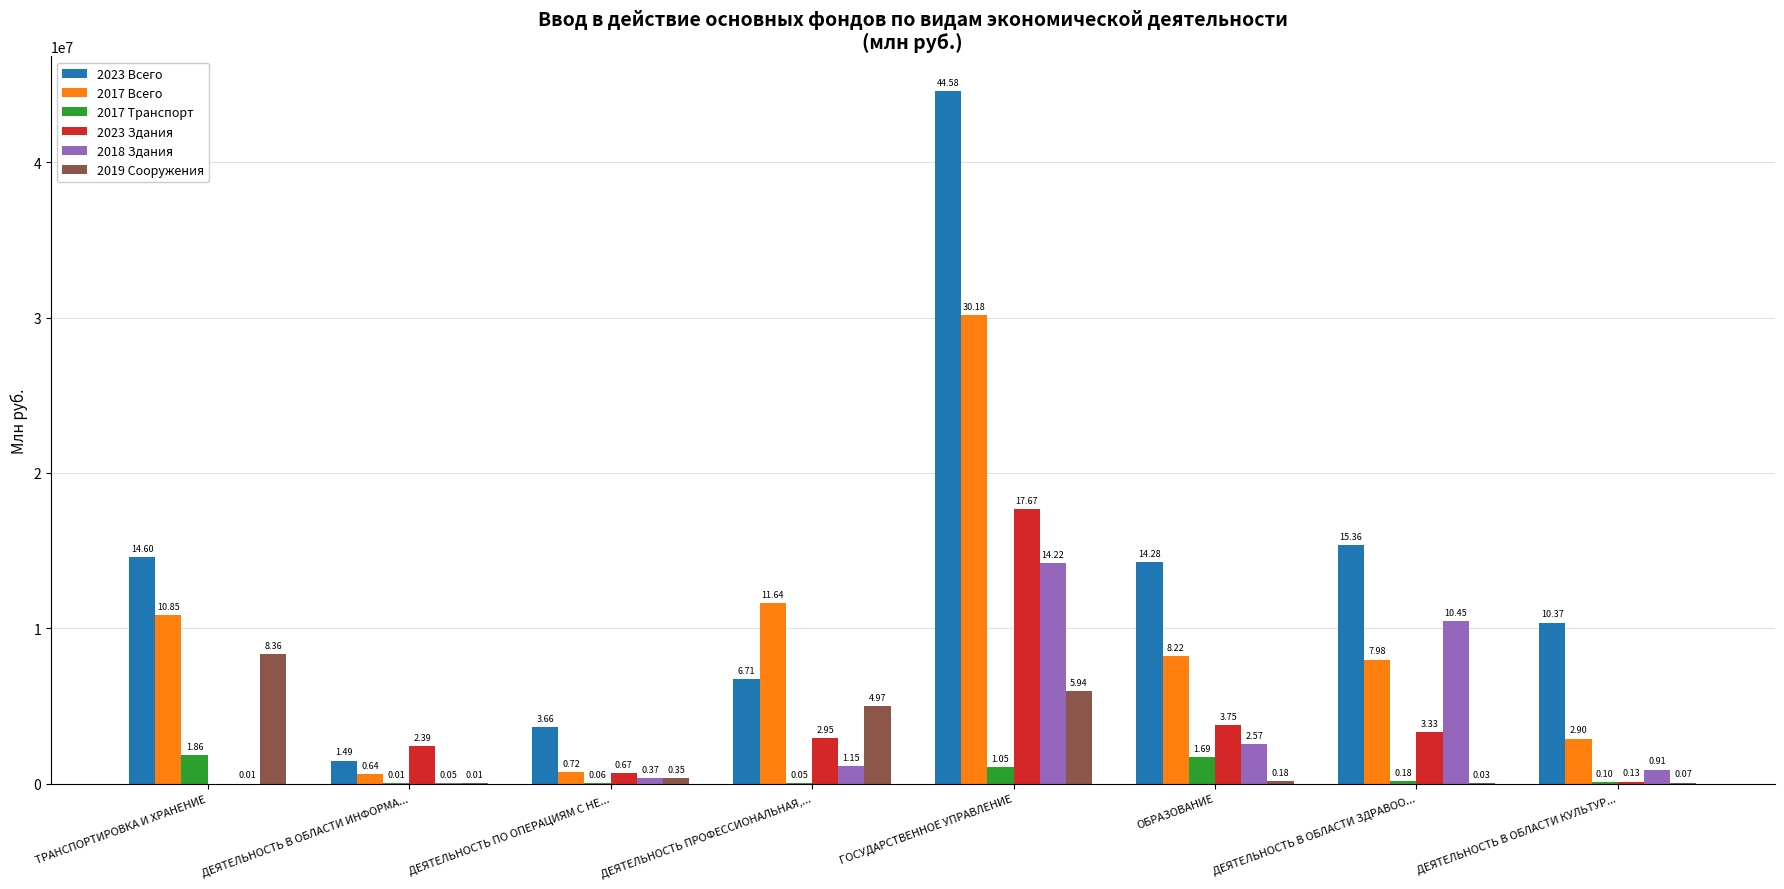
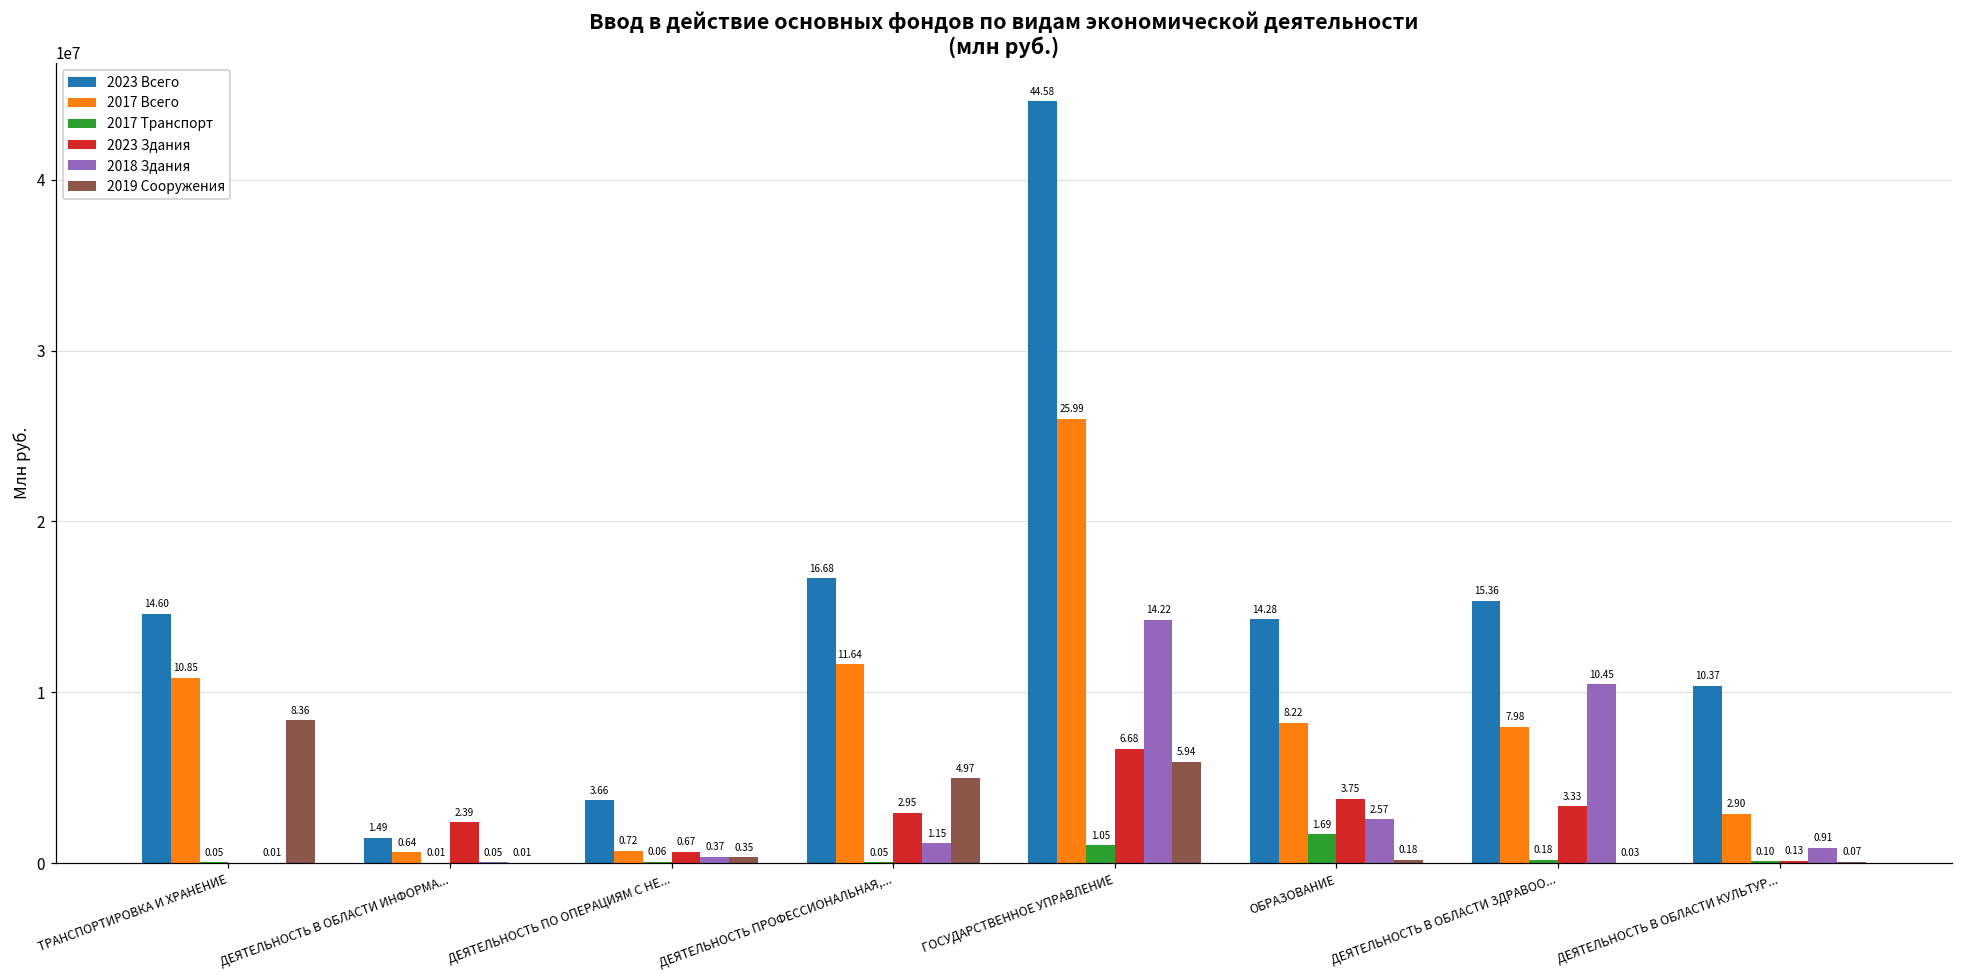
2017 Транспорт, ТРАНСПОРТИРОВКА И ХРАНЕНИЕ: 1.86 -> 0.05
2023 Всего, ДЕЯТЕЛЬНОСТЬ ПРОФЕССИОНАЛЬНАЯ,...: 6.71 -> 16.68
2017 Всего, ГОСУДАРСТВЕННОЕ УПРАВЛЕНИЕ: 30.18 -> 25.99
2023 Здания, ГОСУДАРСТВЕННОЕ УПРАВЛЕНИЕ: 17.67 -> 6.68
